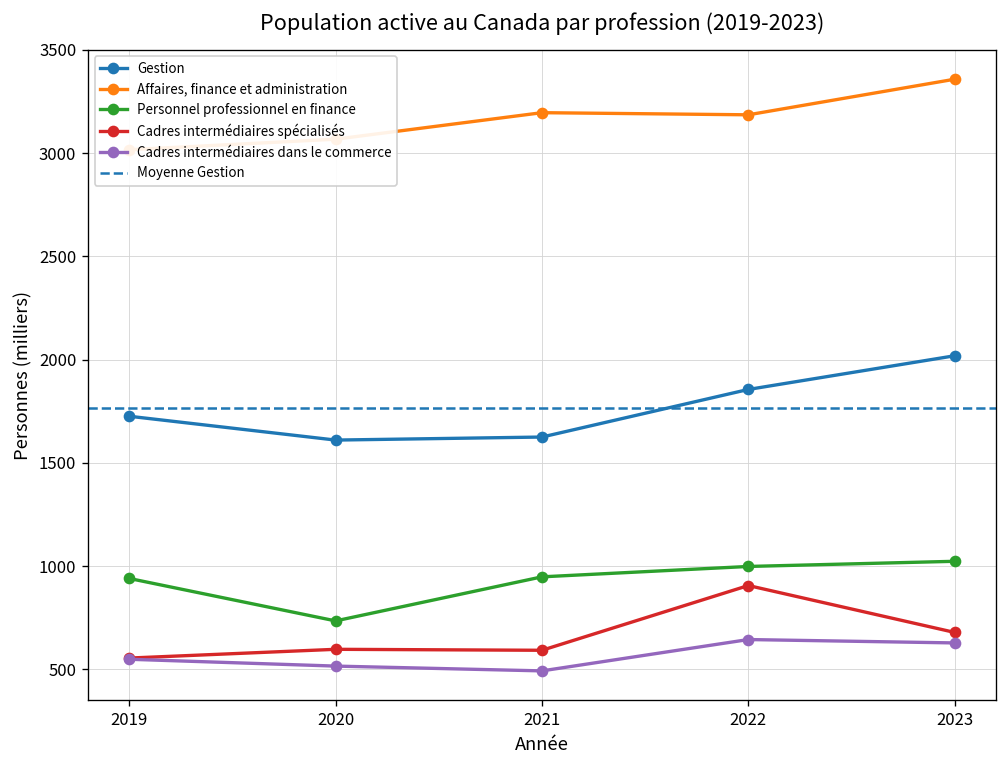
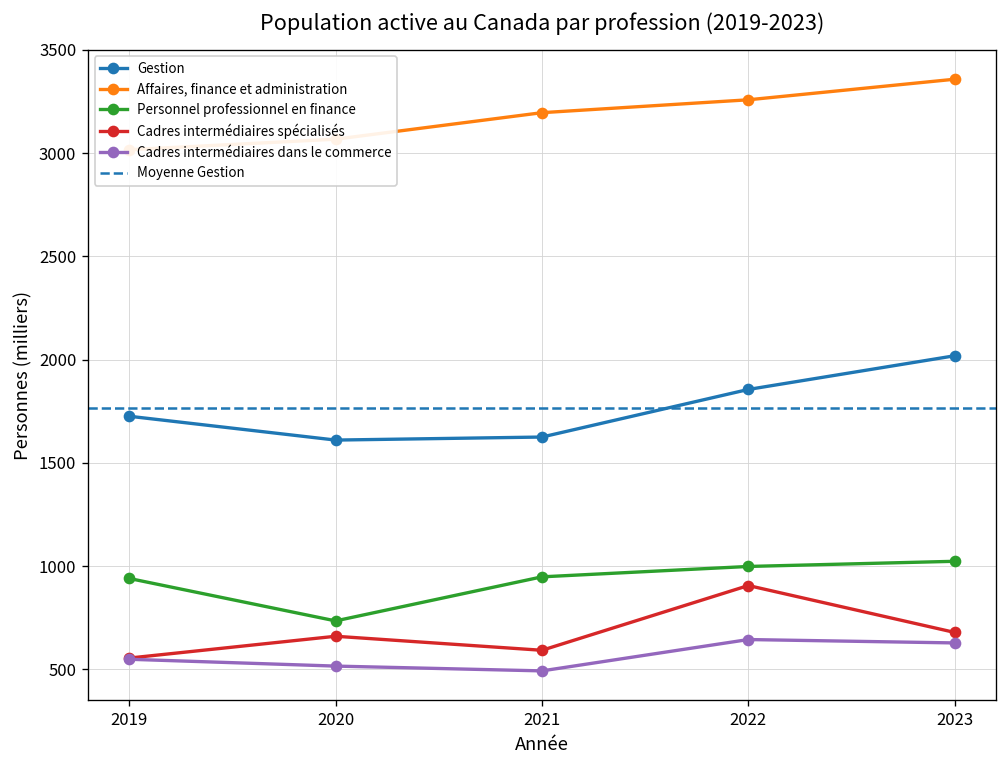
Cadres intermédiaires spécialisés, 2020: 600 -> 660
Affaires, finance et administration, 2022: 3190 -> 3260
